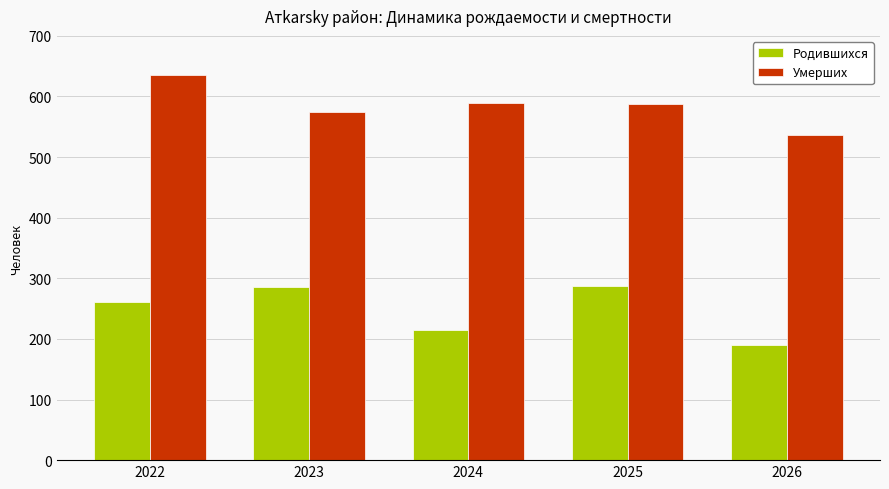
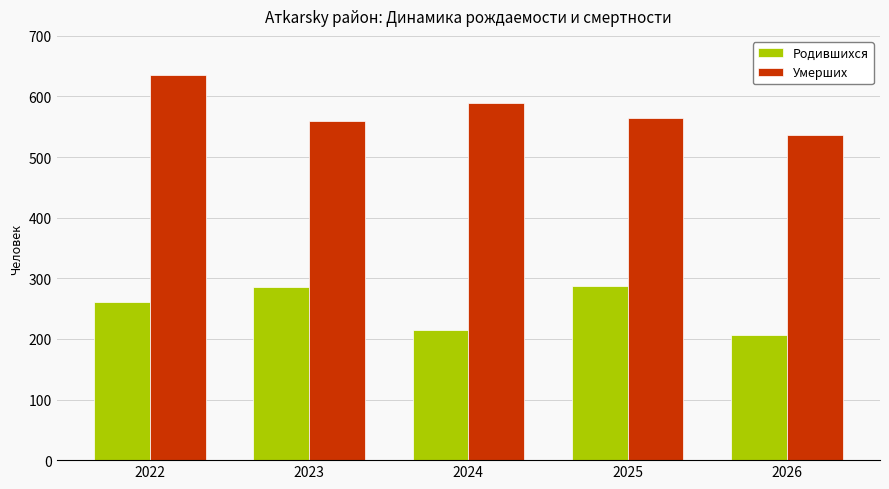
Умерших, 2023: 570 -> 560
Умерших, 2025: 590 -> 570
Родившихся, 2026: 190 -> 210
